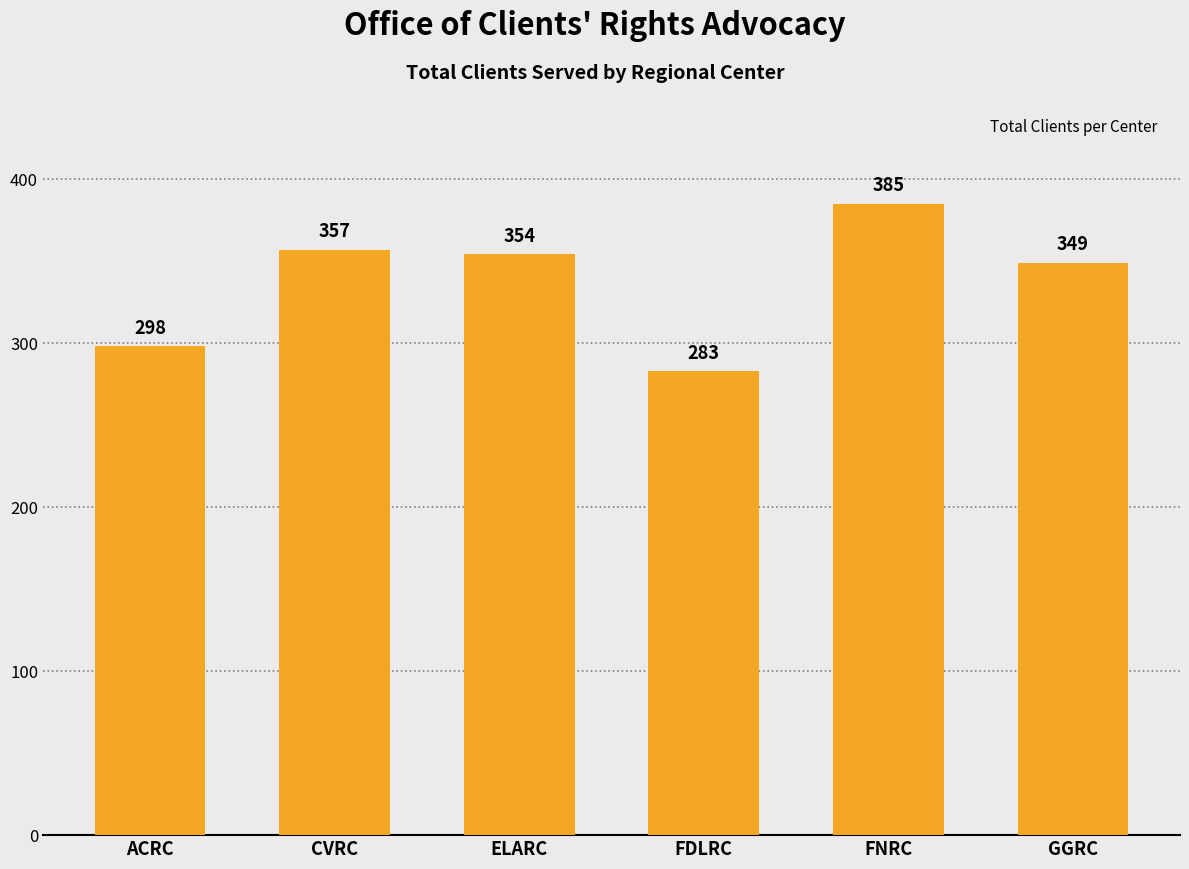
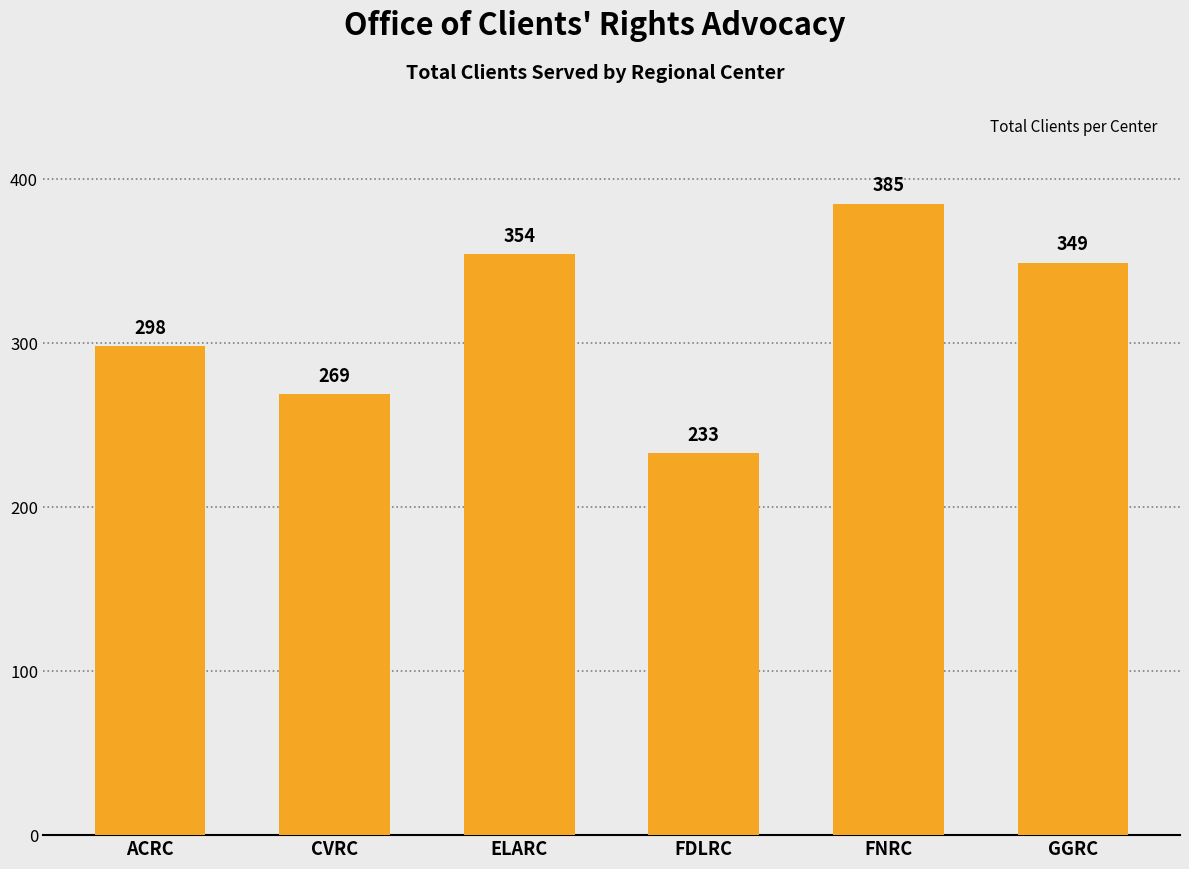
CVRC: 357 -> 269
FDLRC: 283 -> 233
